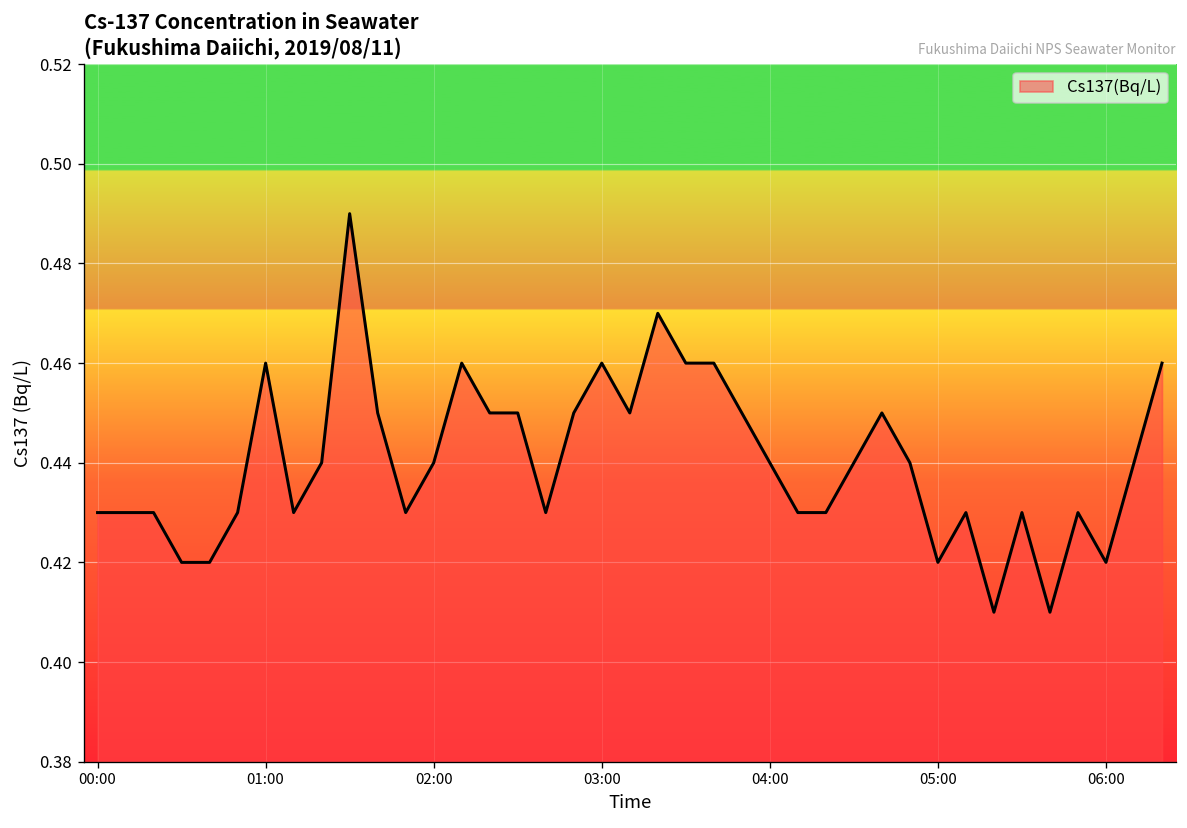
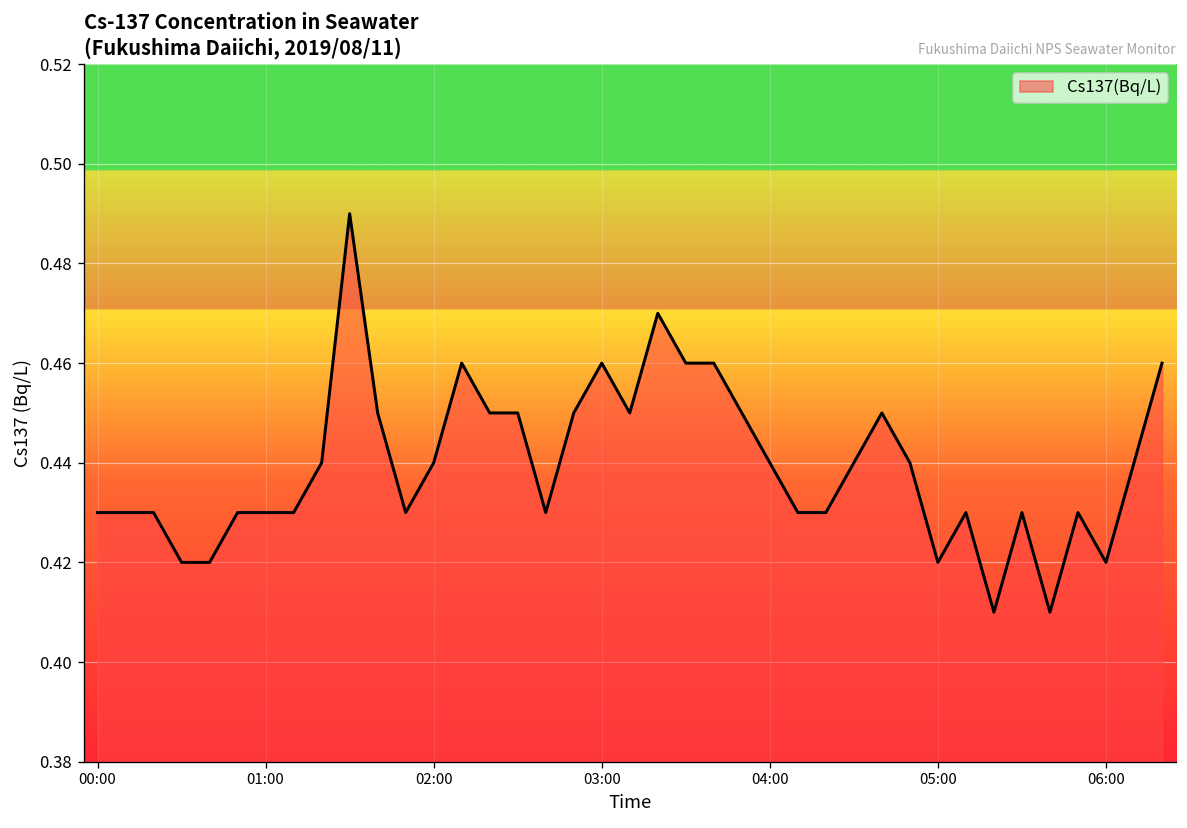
01:00: 0.46 -> 0.43
